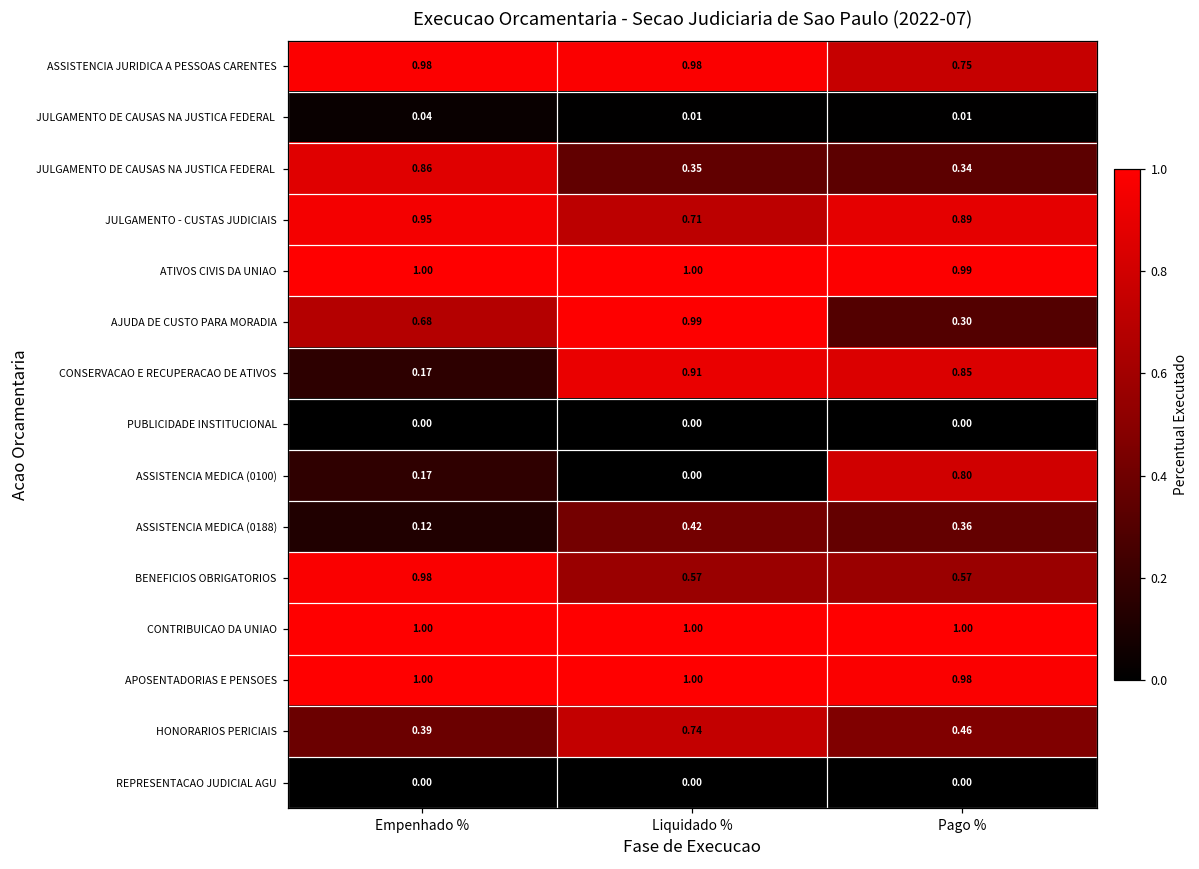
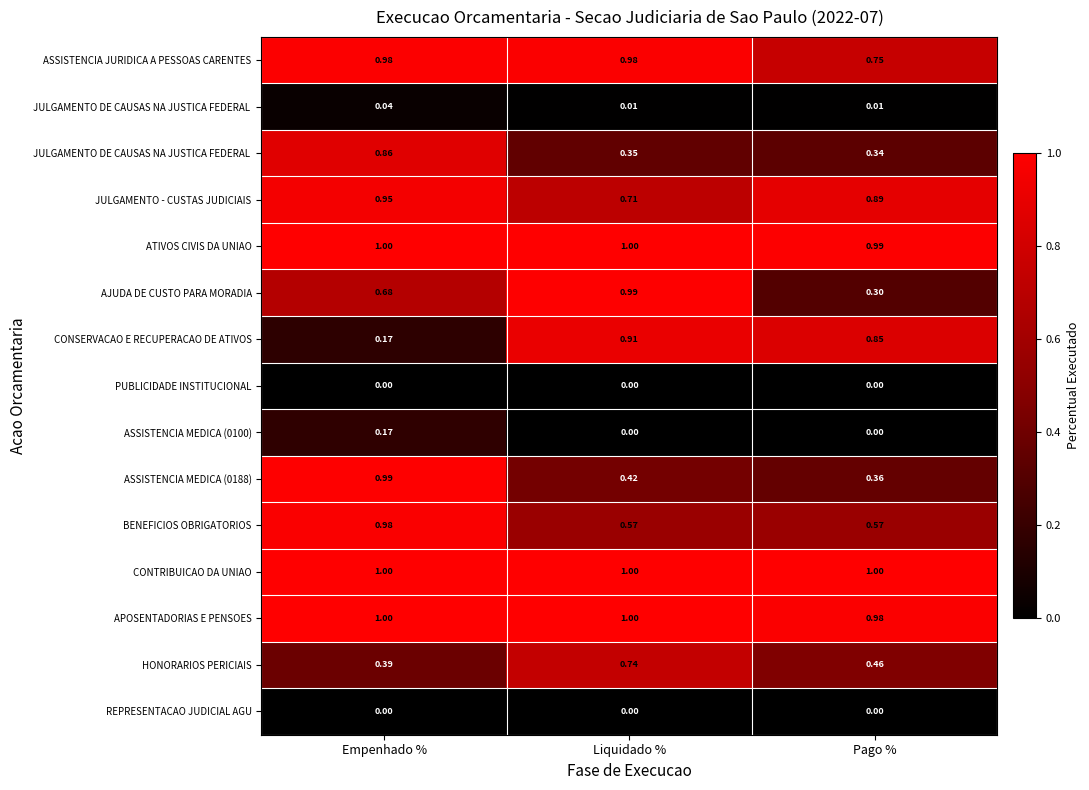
ASSISTENCIA MEDICA (0100), Pago %: 0.80 -> 0.00
ASSISTENCIA MEDICA (0188), Empenhado %: 0.12 -> 0.99
